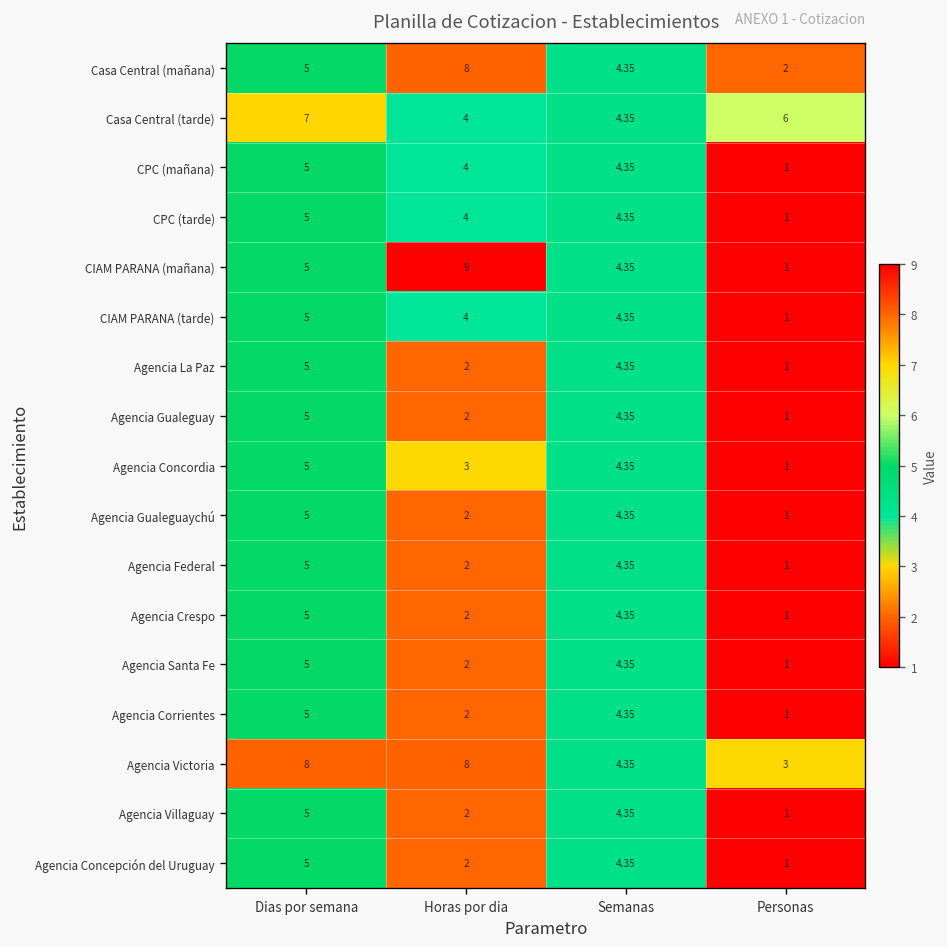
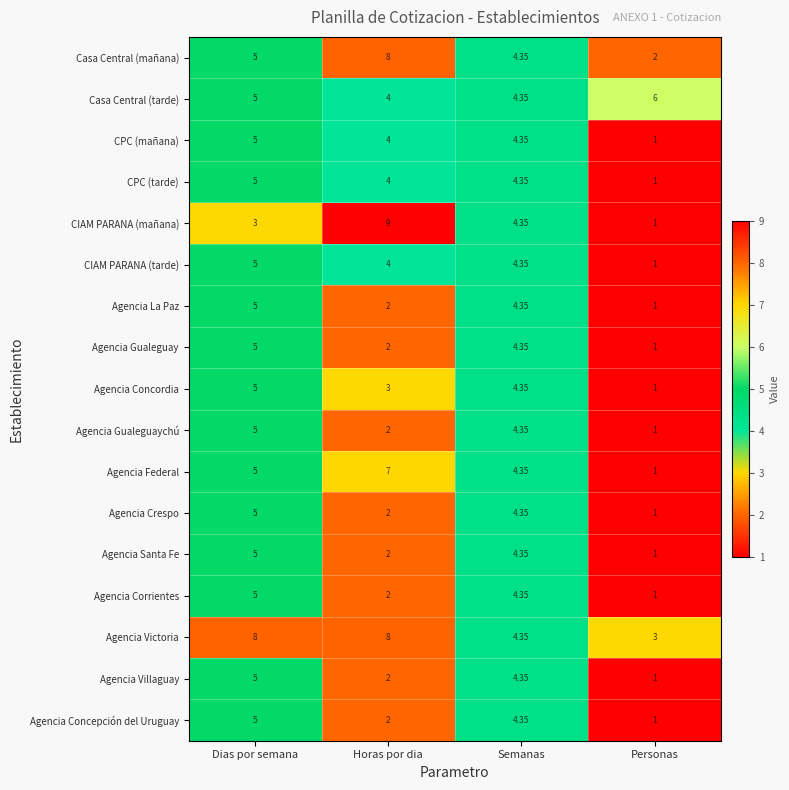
Casa Central (tarde), Dias por semana: 7 -> 5
CIAM PARANA (mañana), Dias por semana: 5 -> 3
Agencia Federal, Horas por dia: 2 -> 7
